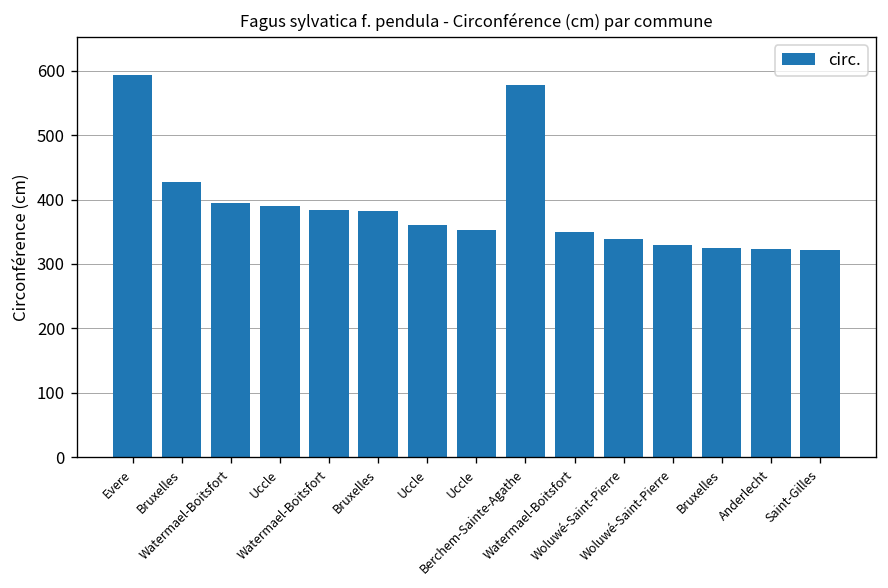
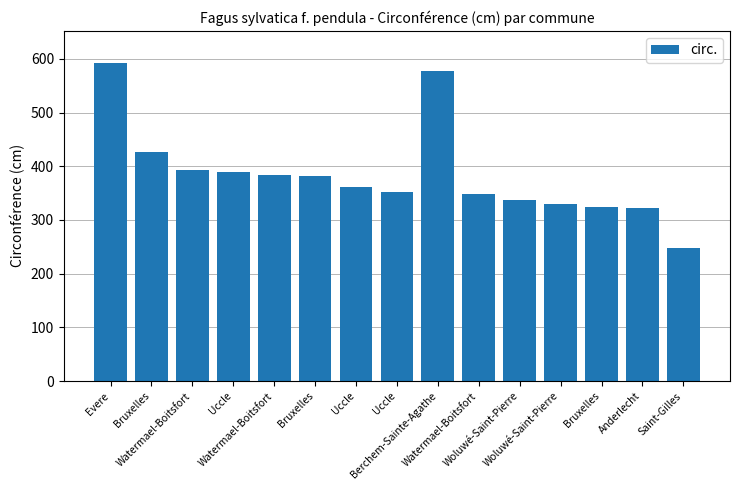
Saint-Gilles: 320 -> 250
